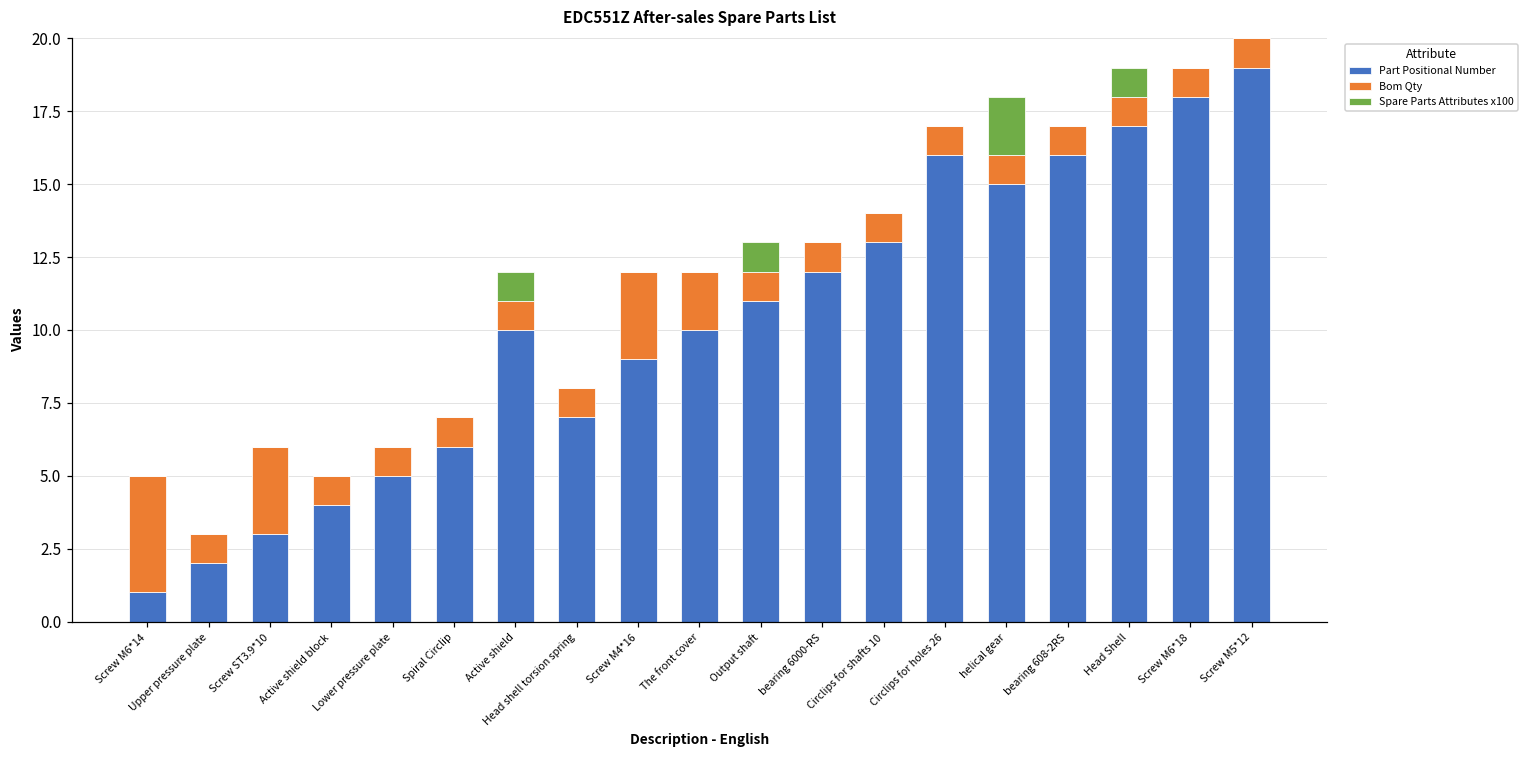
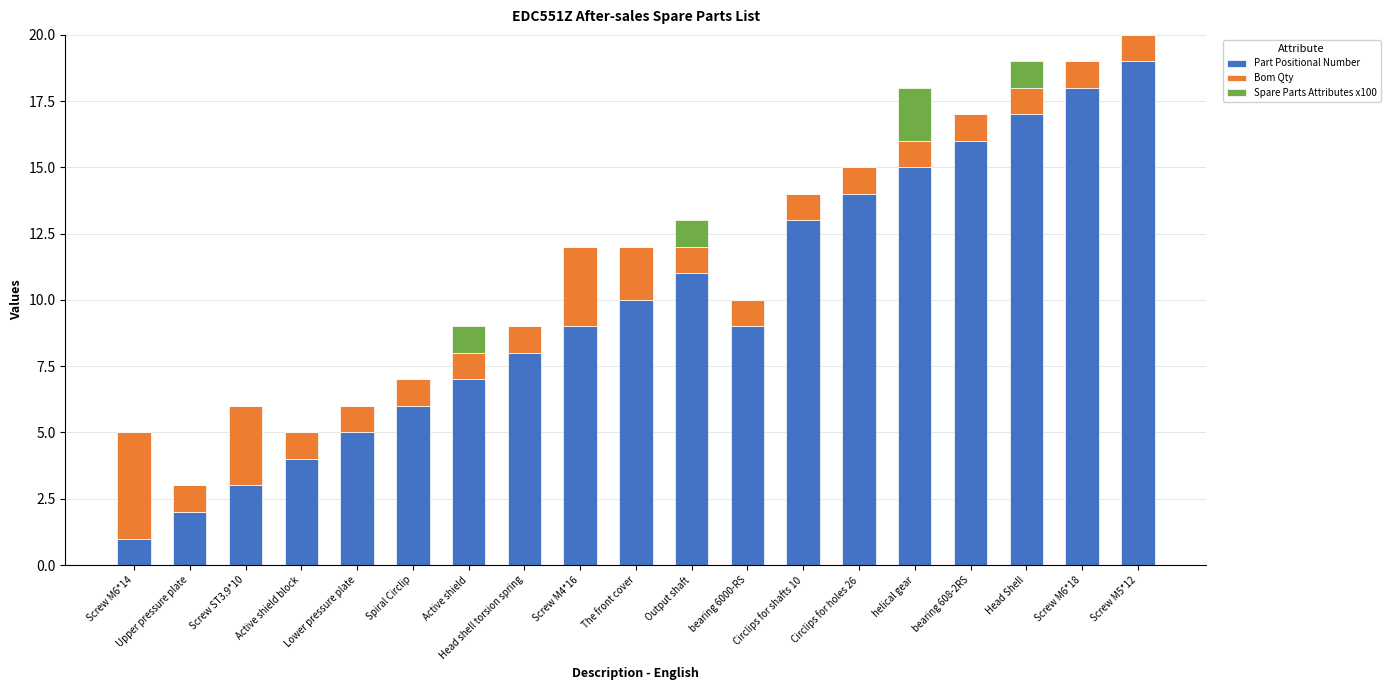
Part Positional Number, Active shield: 10 -> 7
Part Positional Number, Head shell torsion spring: 7 -> 8
Part Positional Number, bearing 6000-RS: 12 -> 9
Part Positional Number, Circlips for holes 26: 16 -> 14
